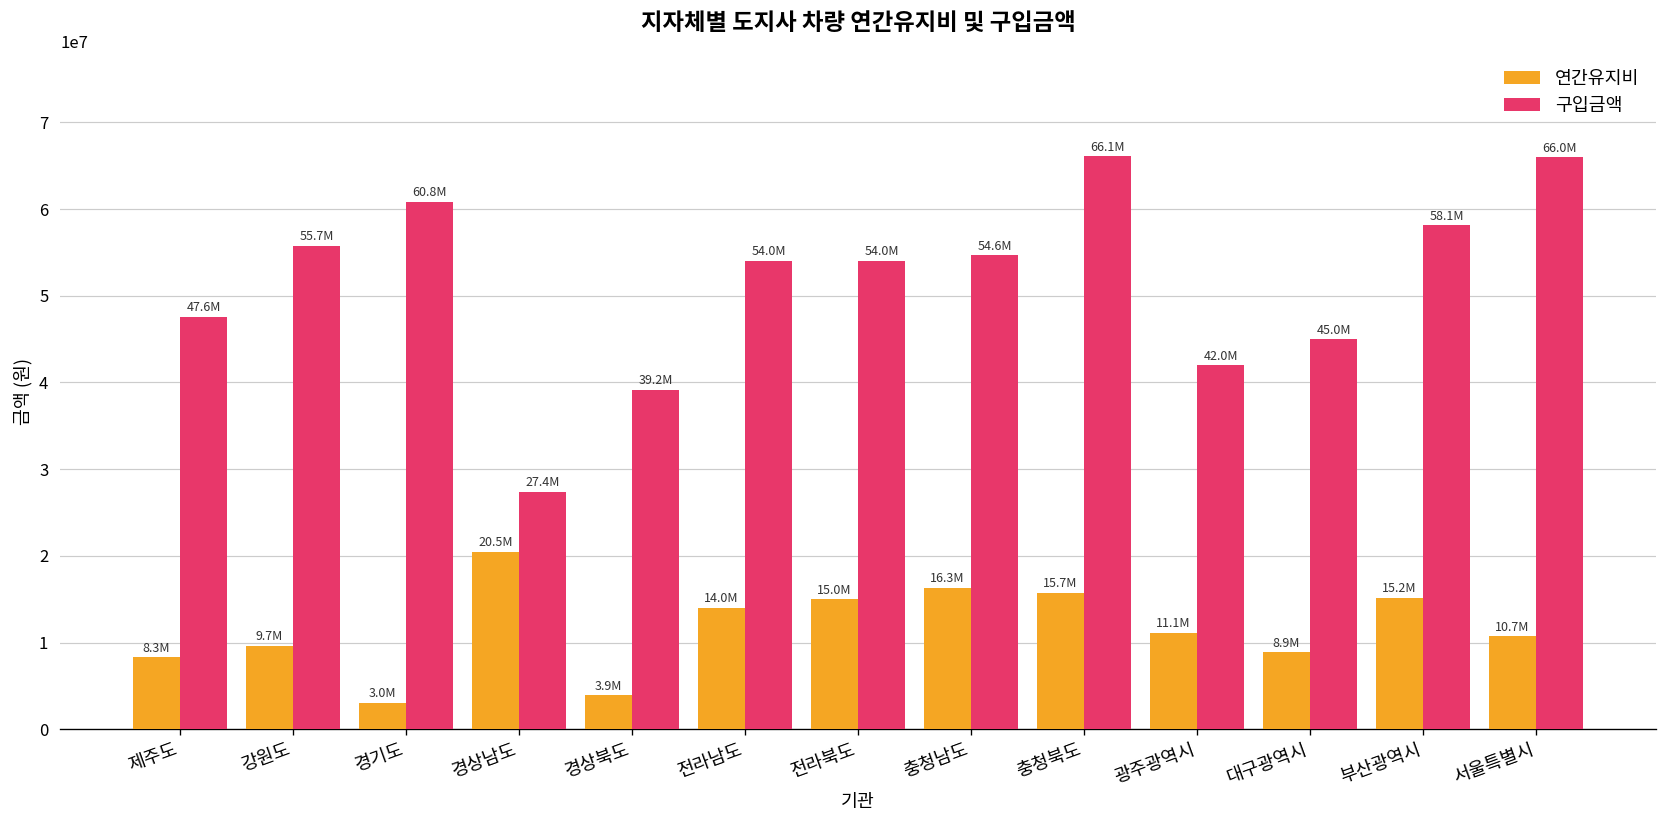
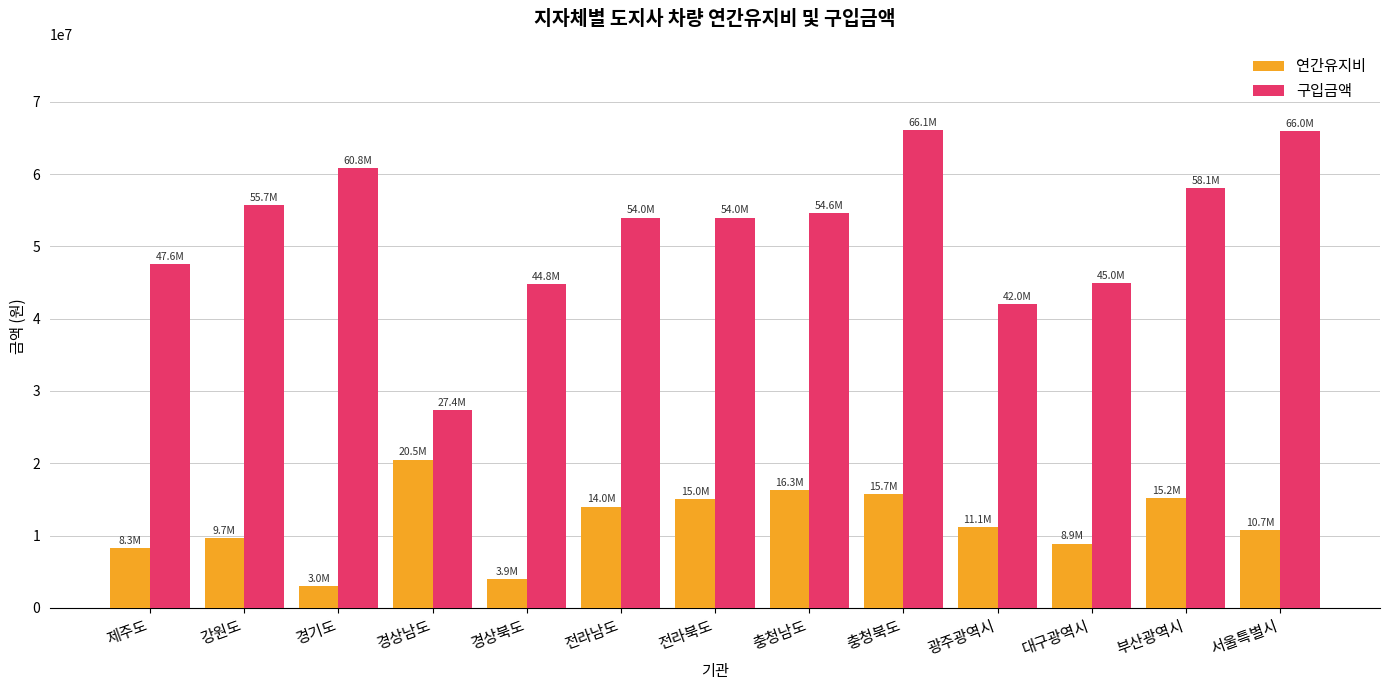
구입금액, 경상북도: 39.2M -> 44.8M
